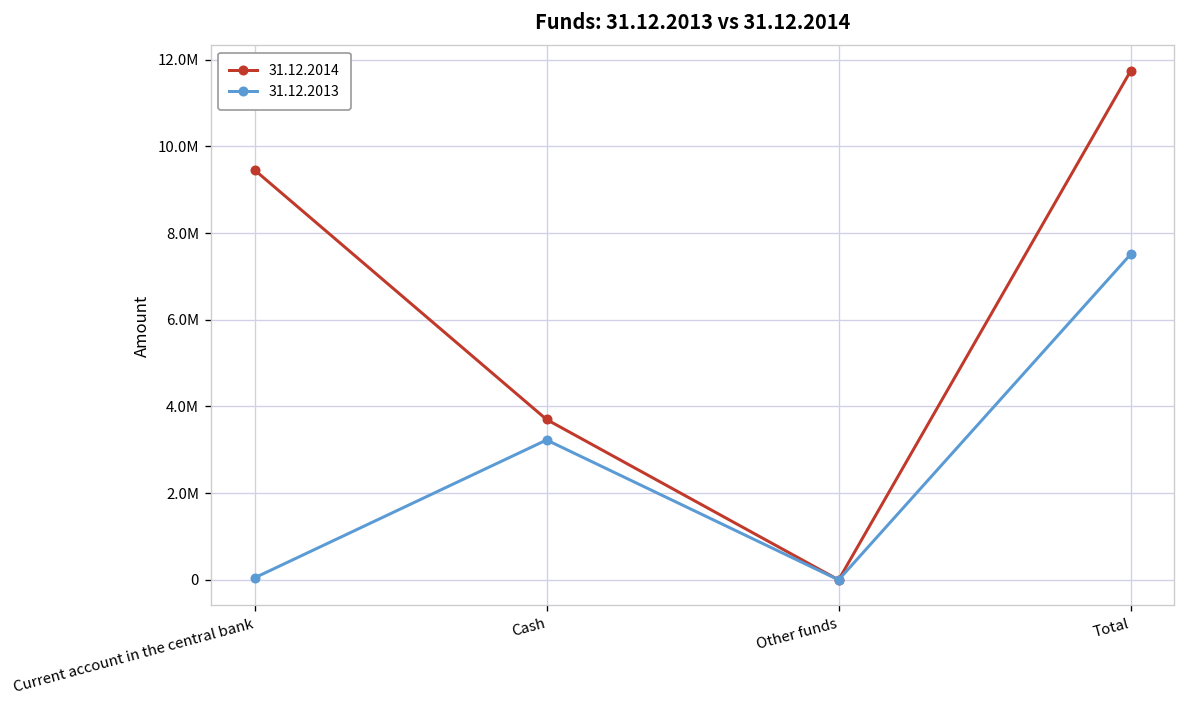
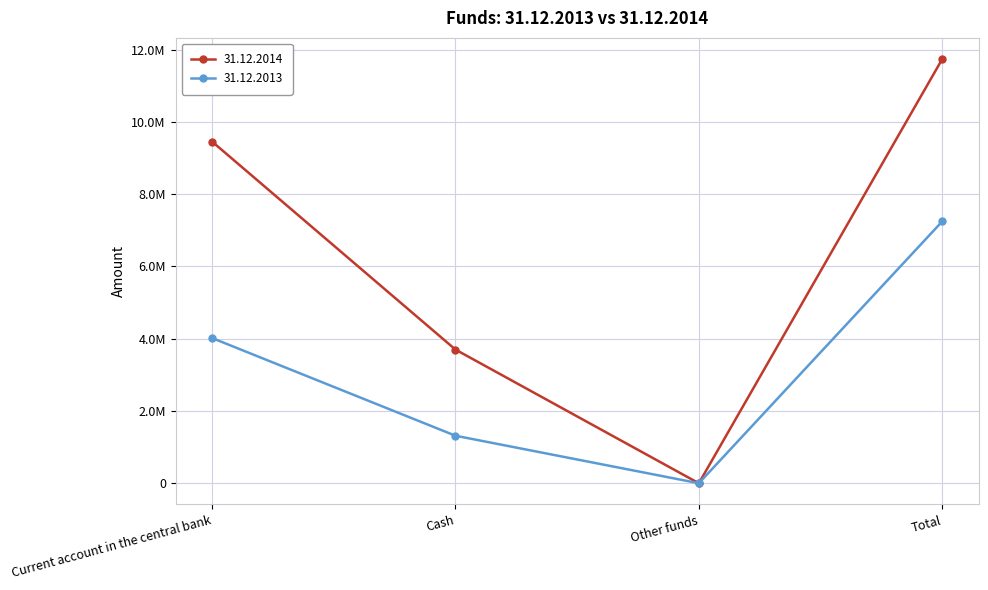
31.12.2013, Current account in the central bank: 0 -> 4000000
31.12.2013, Cash: 3200000 -> 1300000
31.12.2013, Total: 7500000 -> 7200000
